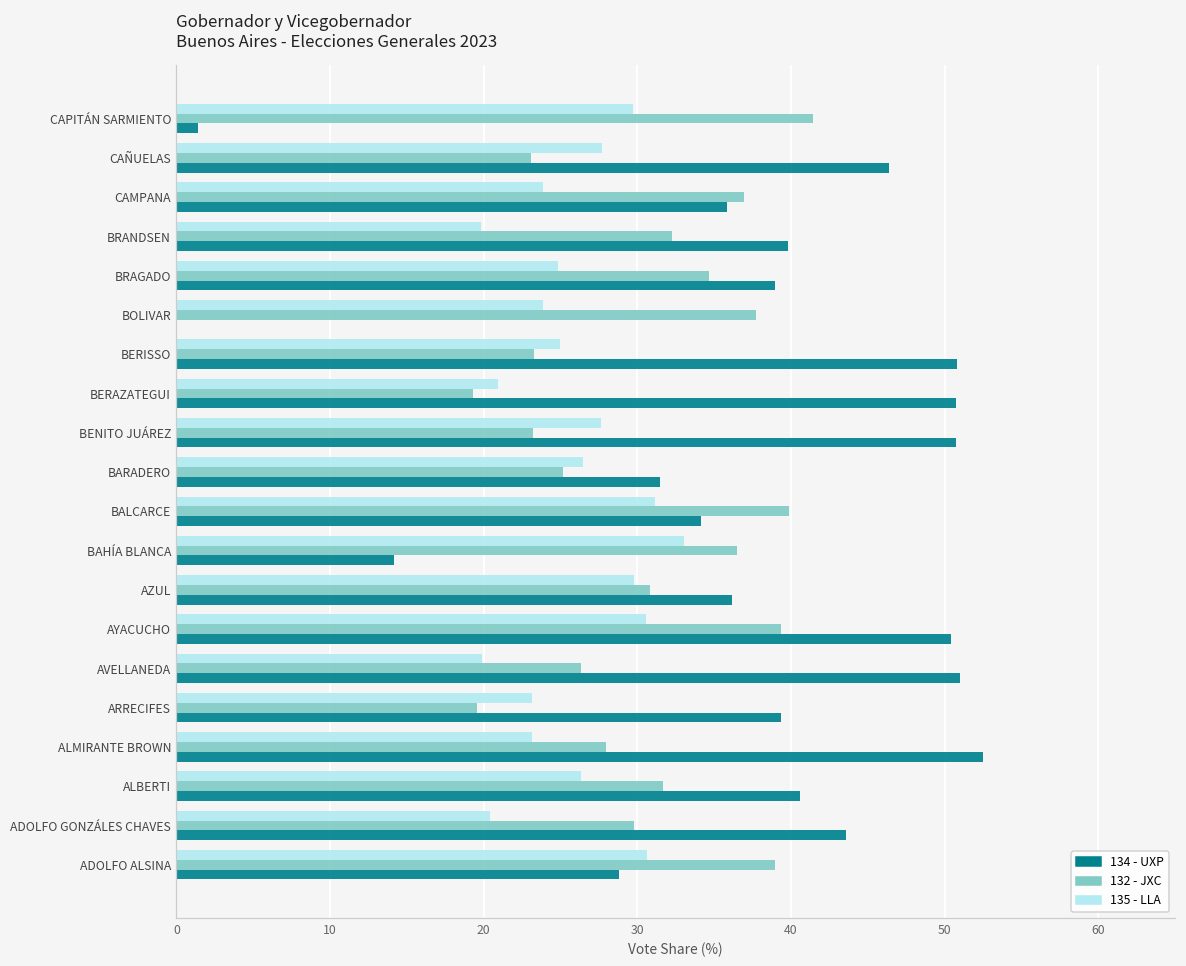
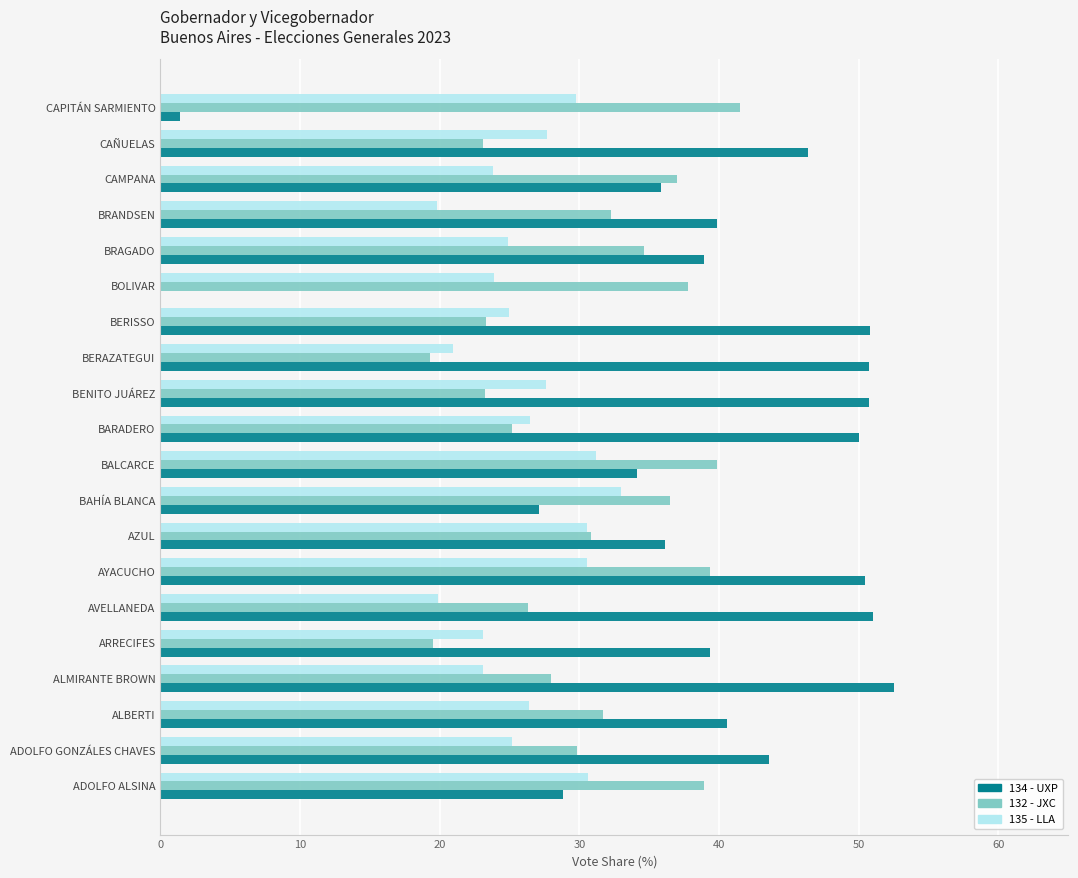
134 - UXP, BARADERO: 31.5 -> 50.0
134 - UXP, BAHÍA BLANCA: 14.2 -> 27.1
135 - LLA, AZUL: 29.8 -> 30.5
135 - LLA, ADOLFO GONZÁLES CHAVES: 20.4 -> 25.1
